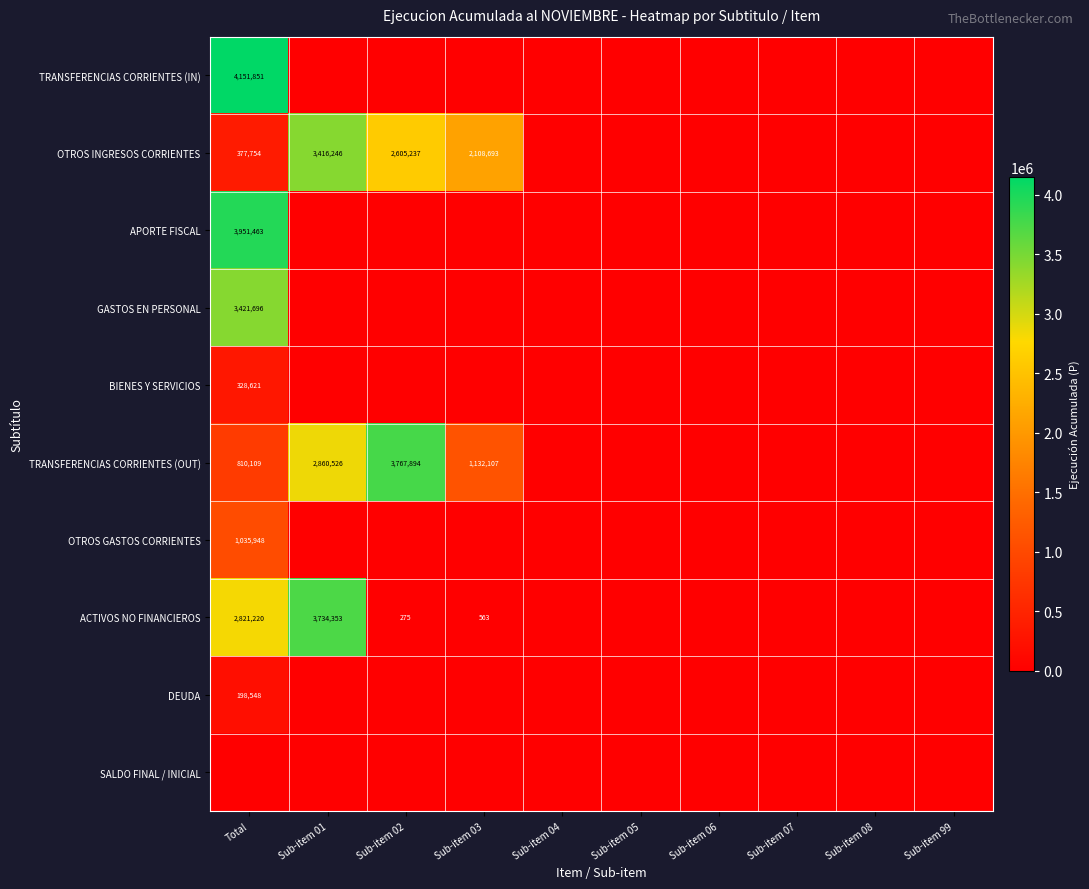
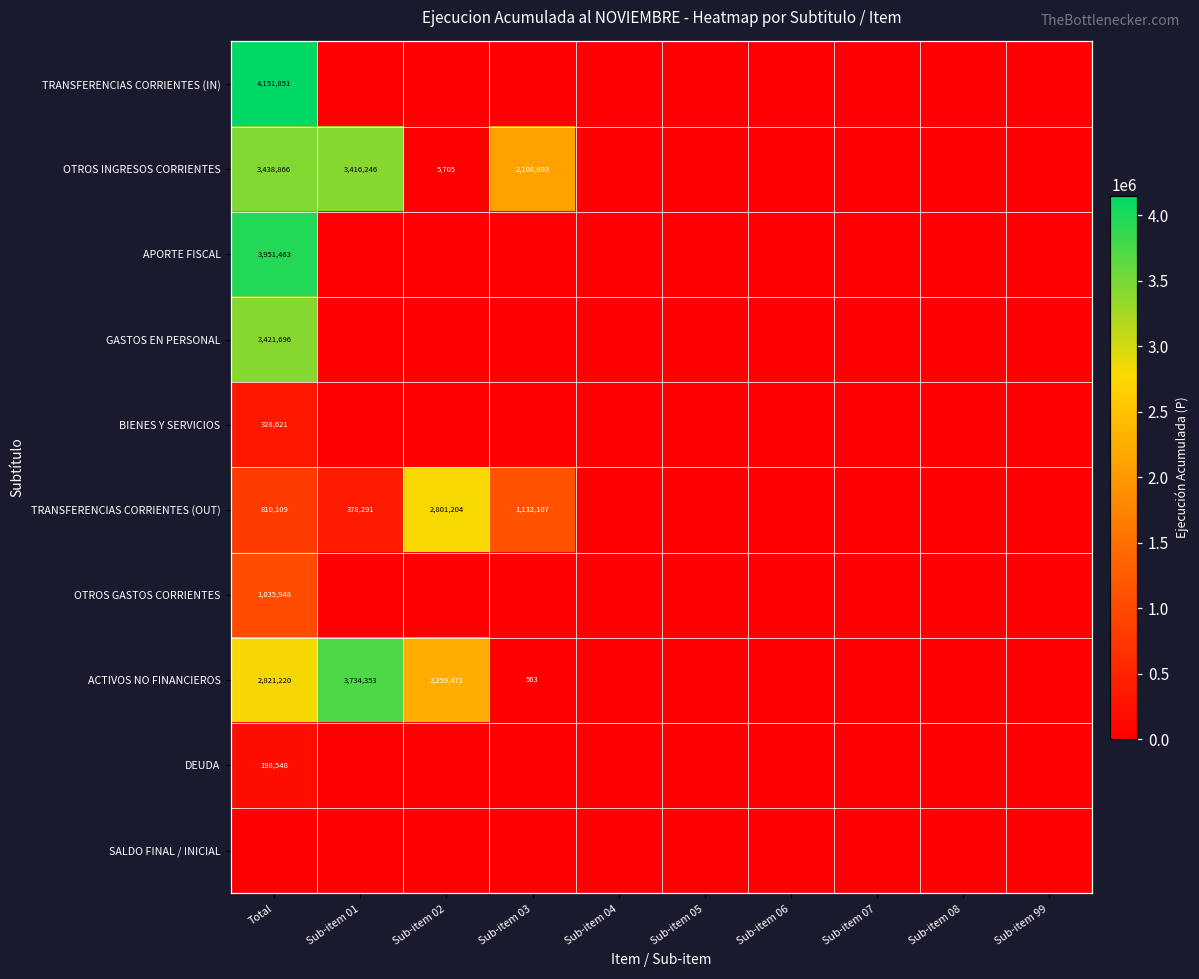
OTROS INGRESOS CORRIENTES, Total: 377,754 -> 3,438,866
OTROS INGRESOS CORRIENTES, Sub-item 02: 2,605,237 -> 5,705
TRANSFERENCIAS CORRIENTES (OUT), Sub-item 01: 2,860,526 -> 378,291
TRANSFERENCIAS CORRIENTES (OUT), Sub-item 02: 3,767,894 -> 2,801,204
ACTIVOS NO FINANCIEROS, Sub-item 02: 275 -> 2,259,471
